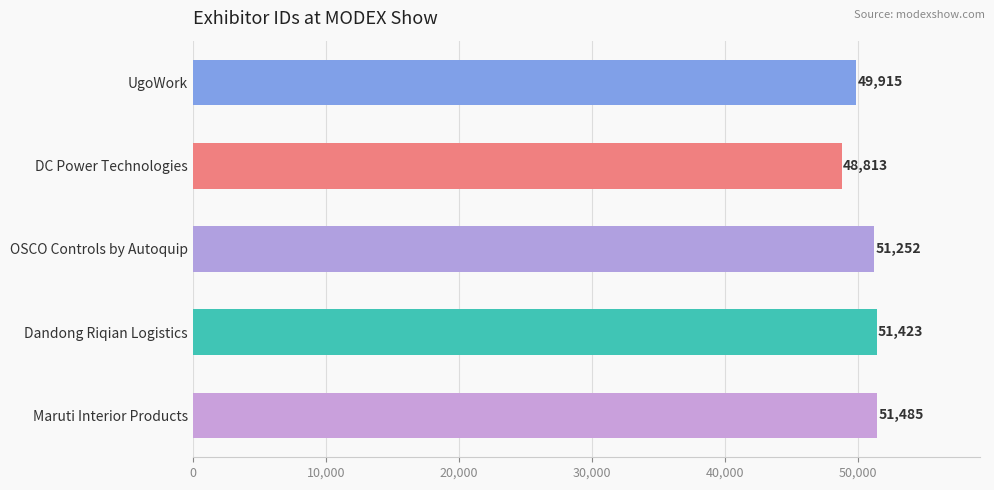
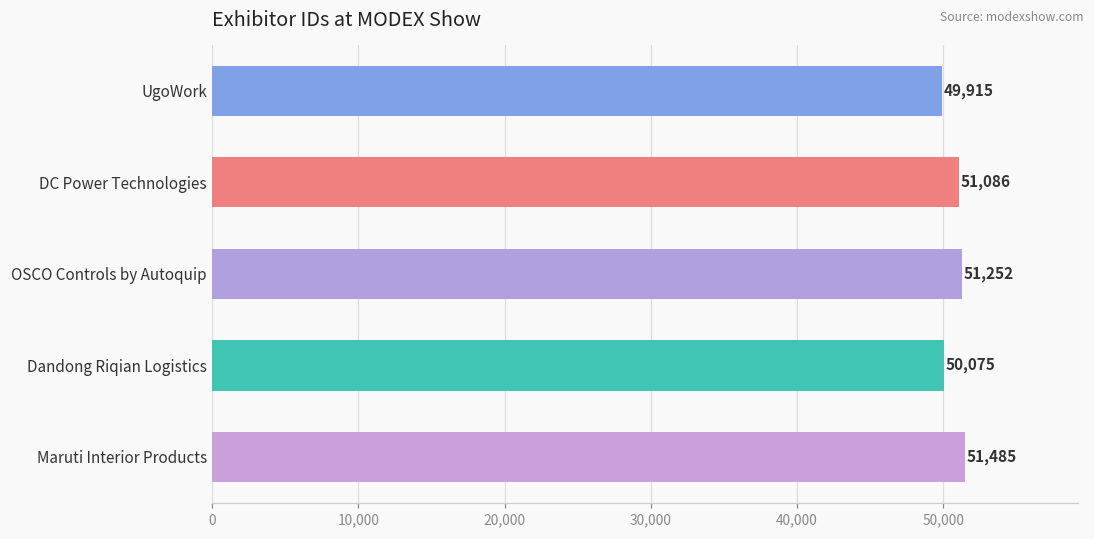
DC Power Technologies: 48,813 -> 51,086
Dandong Riqian Logistics: 51,423 -> 50,075
